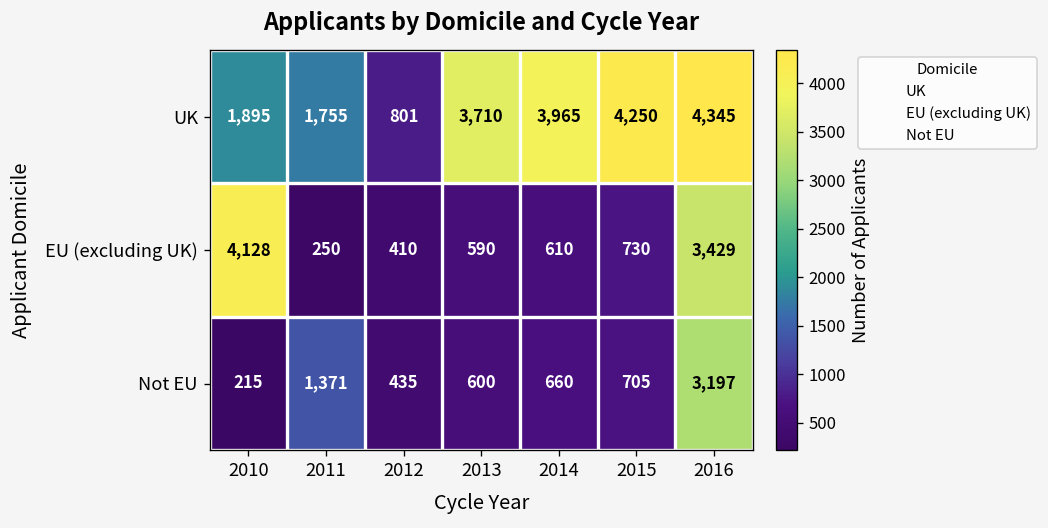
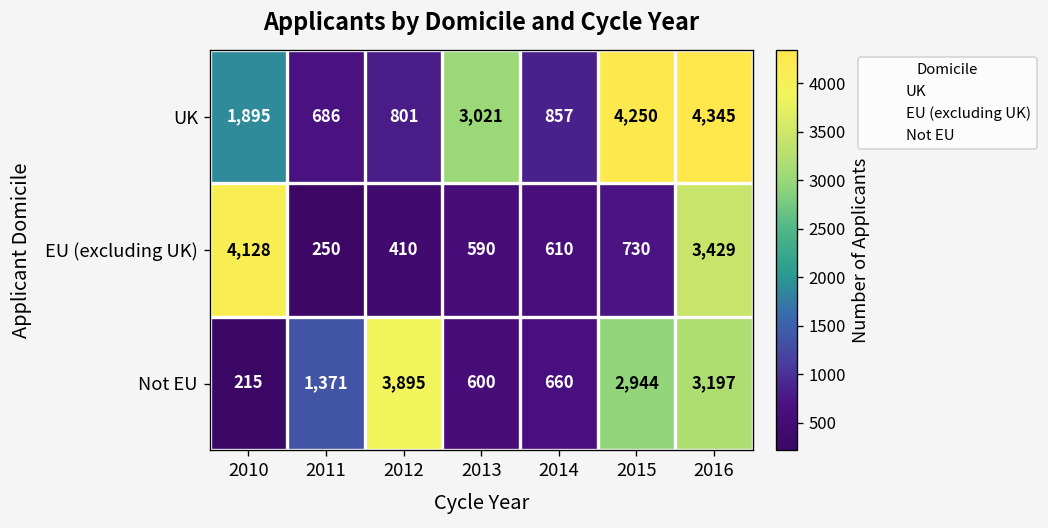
UK, 2011: 1,755 -> 686
UK, 2013: 3,710 -> 3,021
UK, 2014: 3,965 -> 857
Not EU, 2012: 435 -> 3,895
Not EU, 2015: 705 -> 2,944
